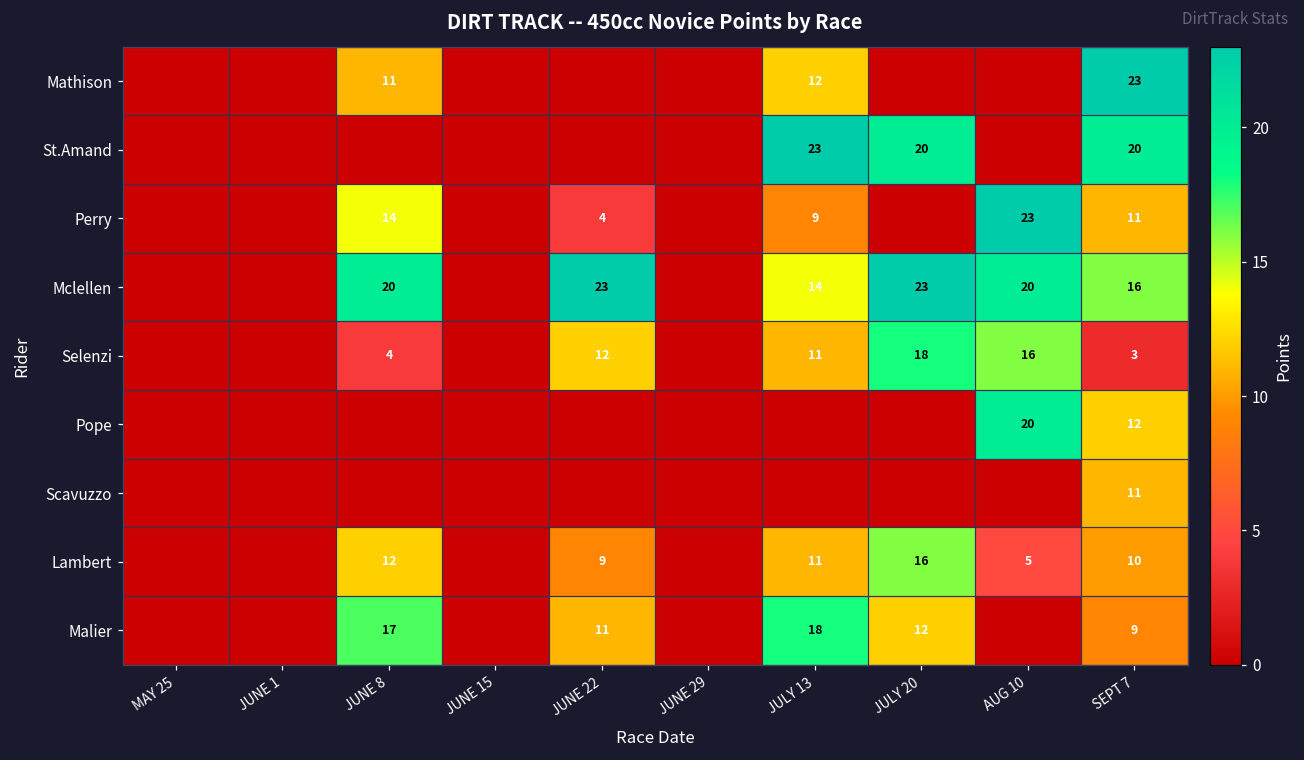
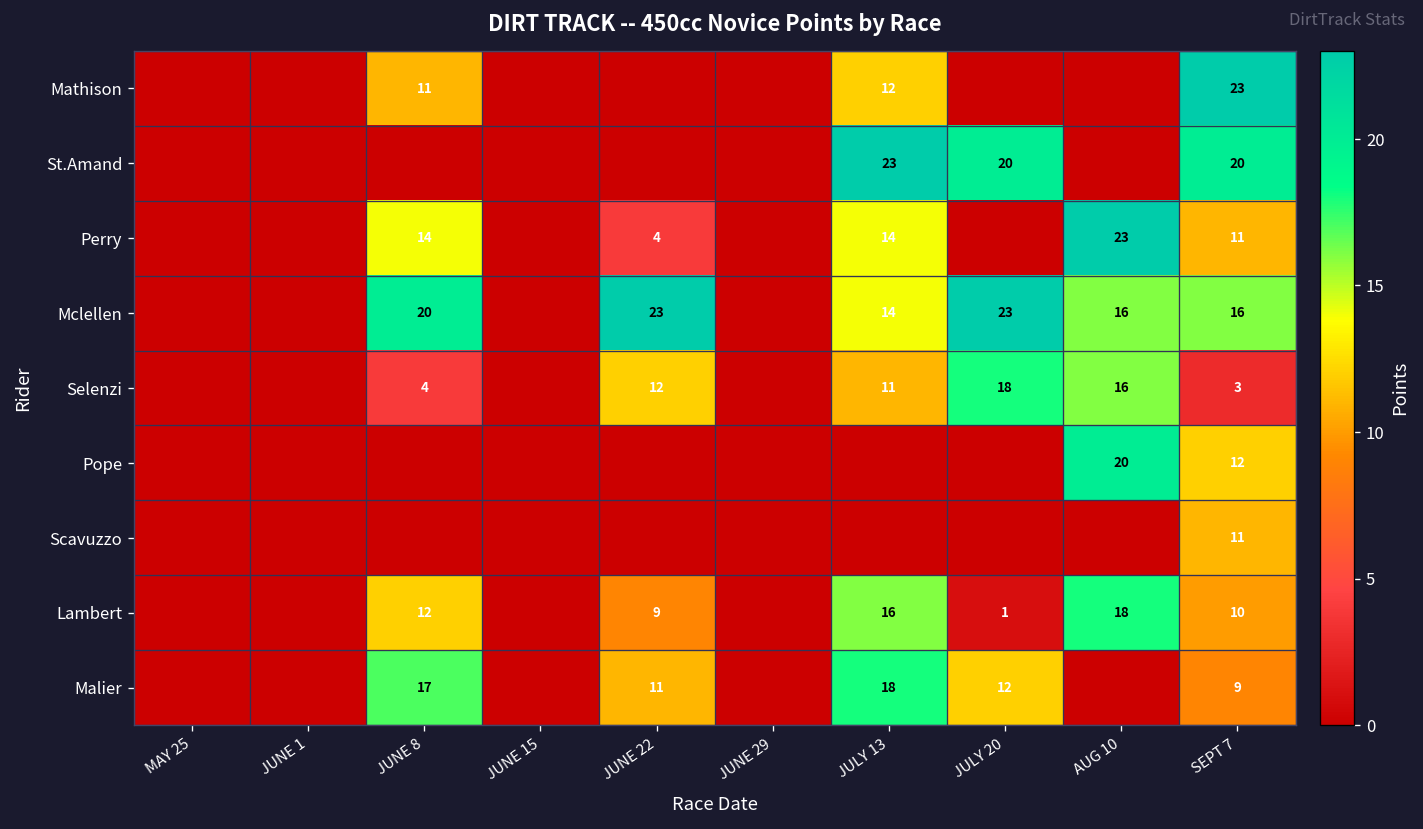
Perry, JULY 13: 9 -> 14
Mclellen, AUG 10: 20 -> 16
Lambert, JULY 13: 11 -> 16
Lambert, JULY 20: 16 -> 1
Lambert, AUG 10: 5 -> 18
